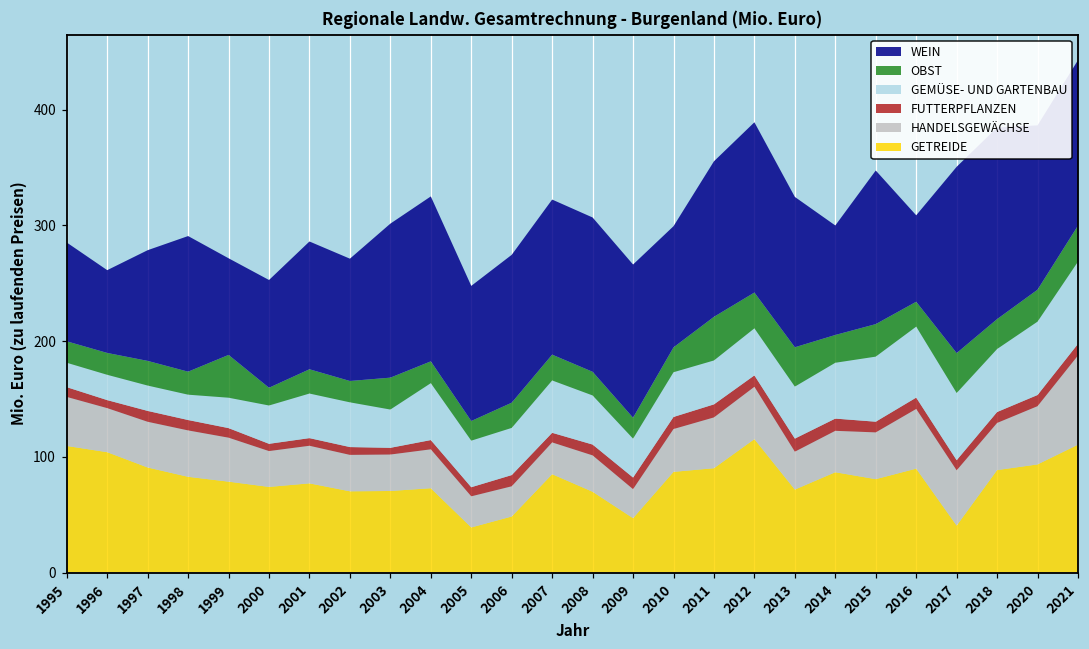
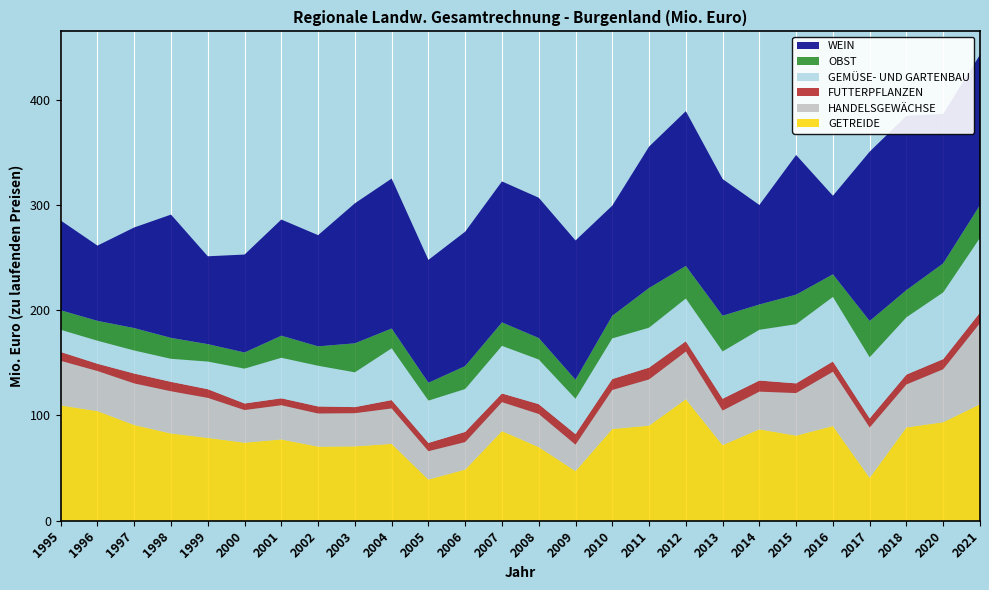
OBST, 1999: 37 -> 17
